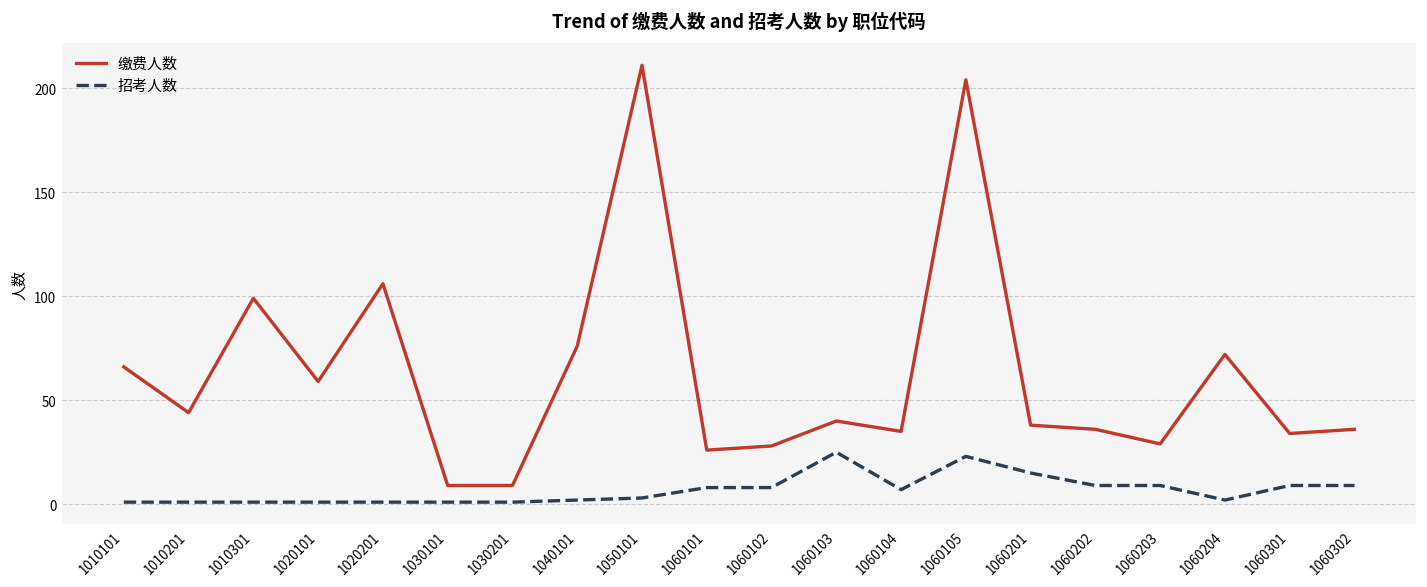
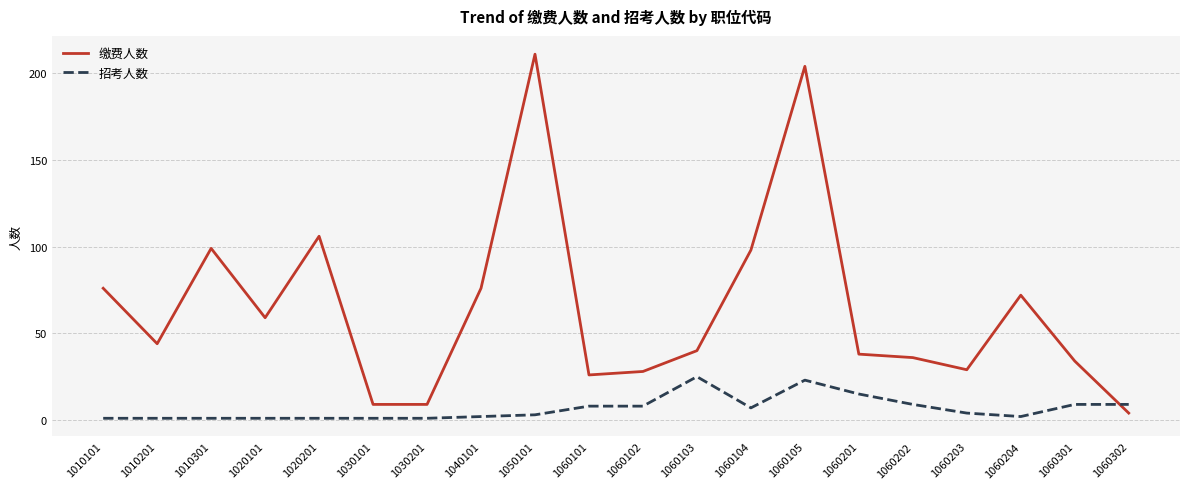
缴费人数, 1010101: 66 -> 76
缴费人数, 1060104: 35 -> 98
招考人数, 1060203: 9 -> 4
缴费人数, 1060302: 36 -> 4
